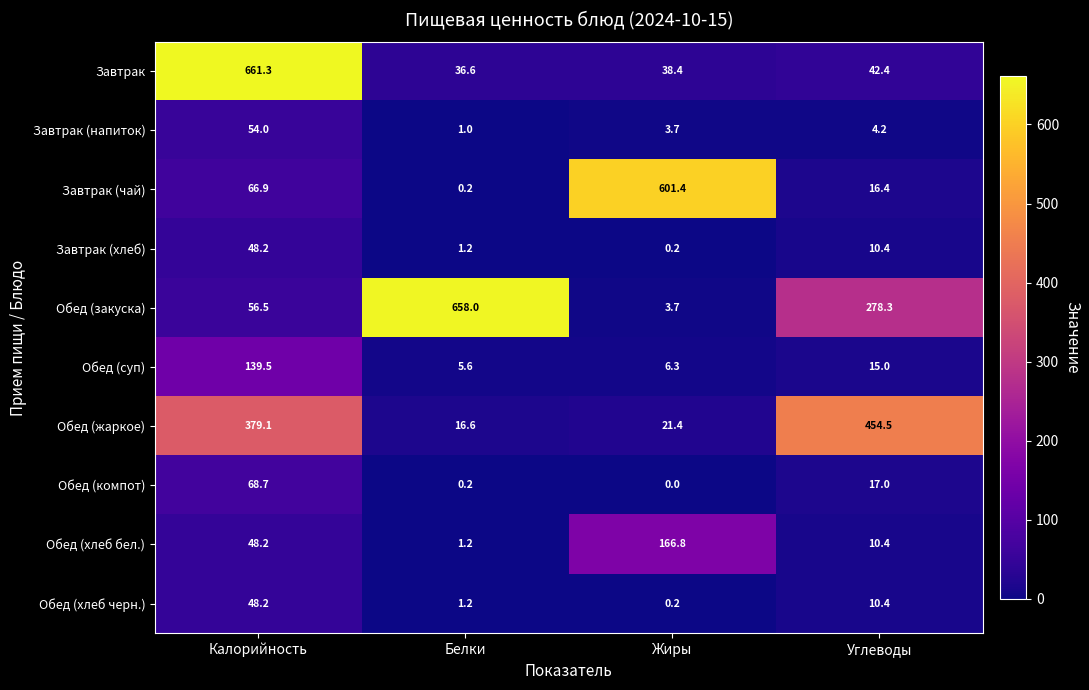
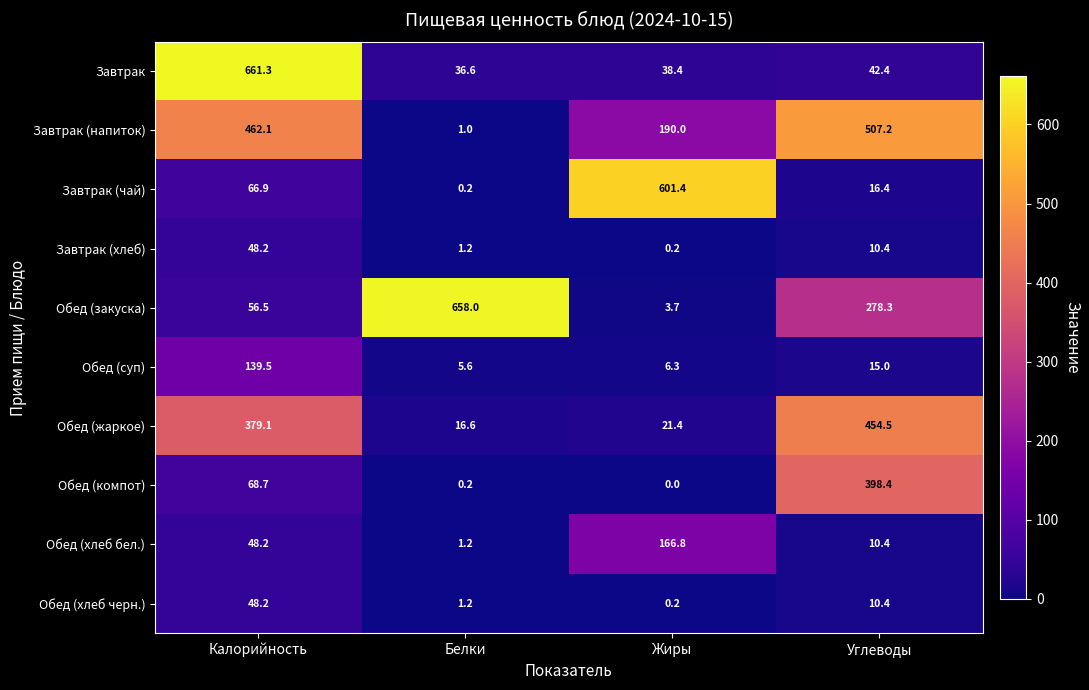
Завтрак (напиток), Калорийность: 54.0 -> 462.1
Завтрак (напиток), Жиры: 3.7 -> 190.0
Завтрак (напиток), Углеводы: 4.2 -> 507.2
Обед (компот), Углеводы: 17.0 -> 398.4
